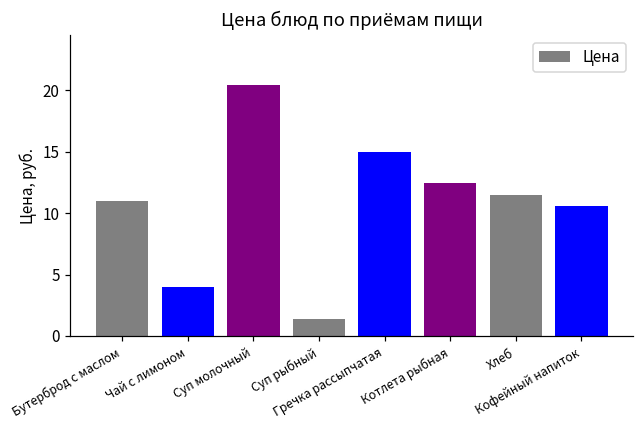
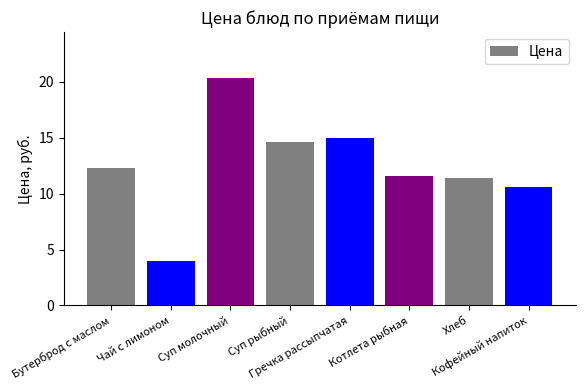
Бутерброд с маслом: 11.0 -> 12.3
Суп рыбный: 1.4 -> 14.7
Котлета рыбная: 12.4 -> 11.6
